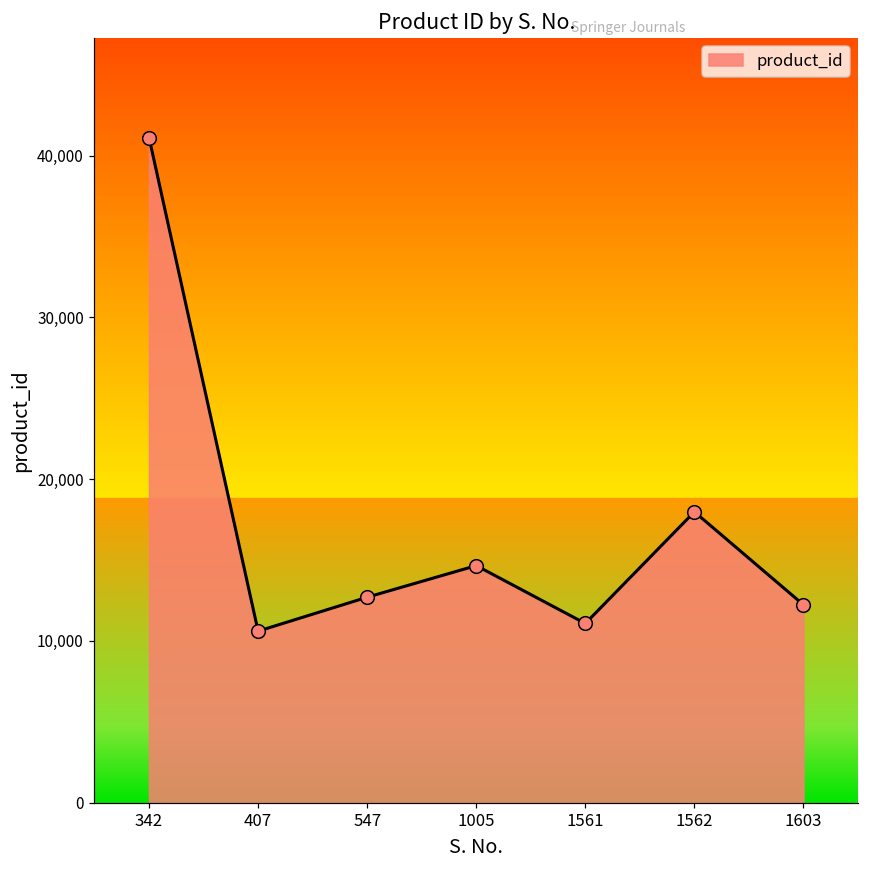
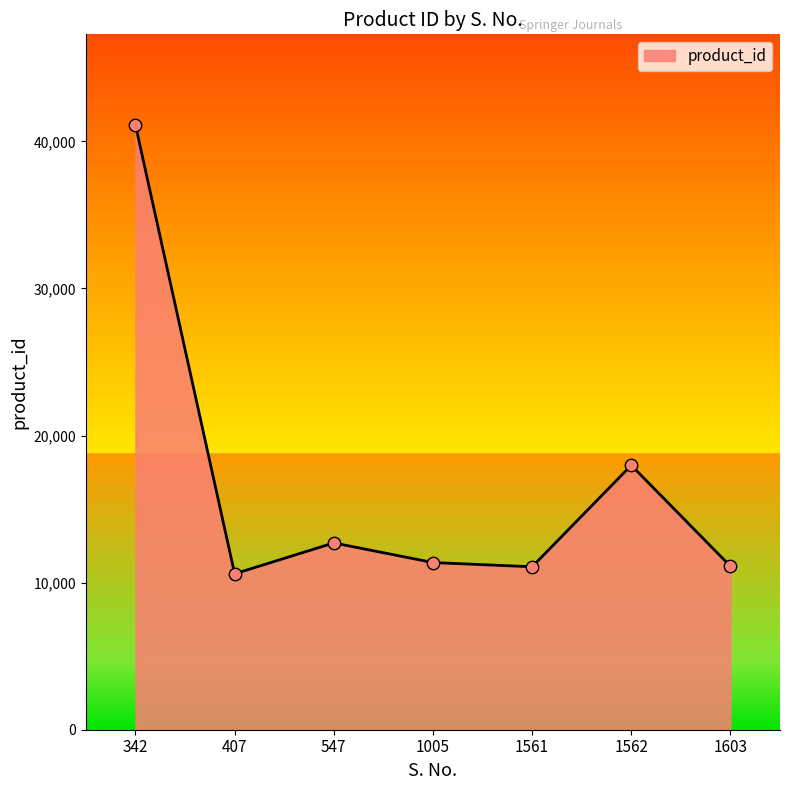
1005: 14,700 -> 11,400
1603: 12,200 -> 11,100
